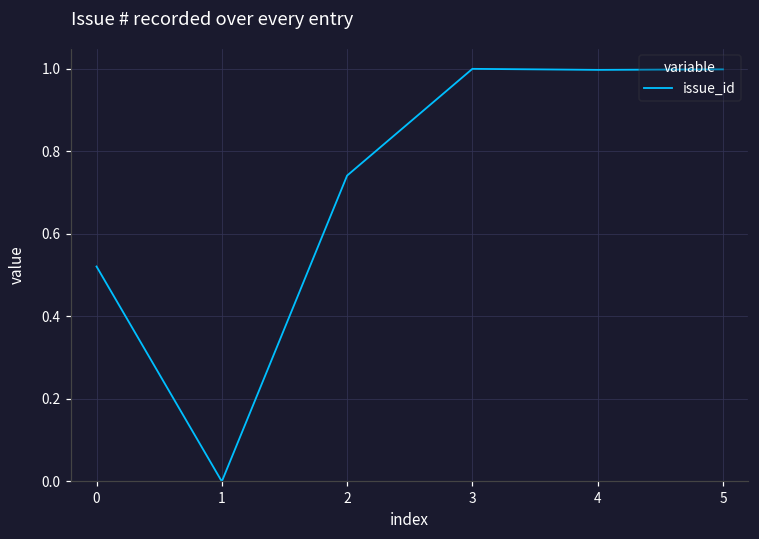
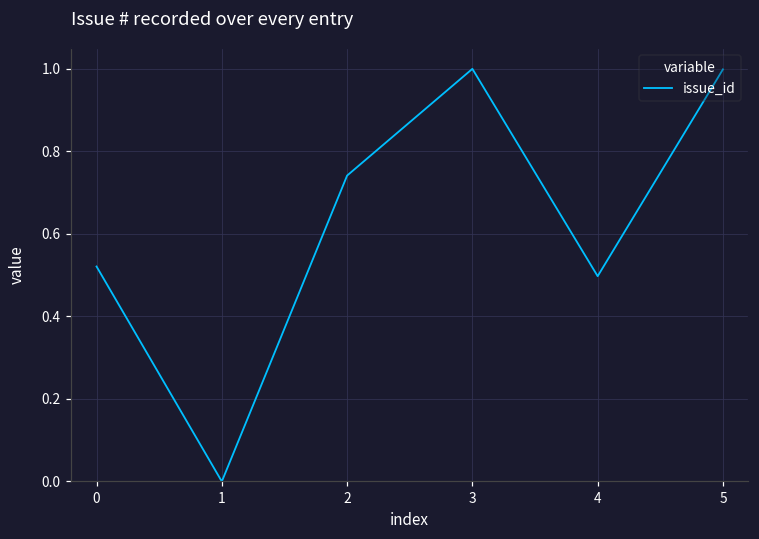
4: 1.00 -> 0.50
